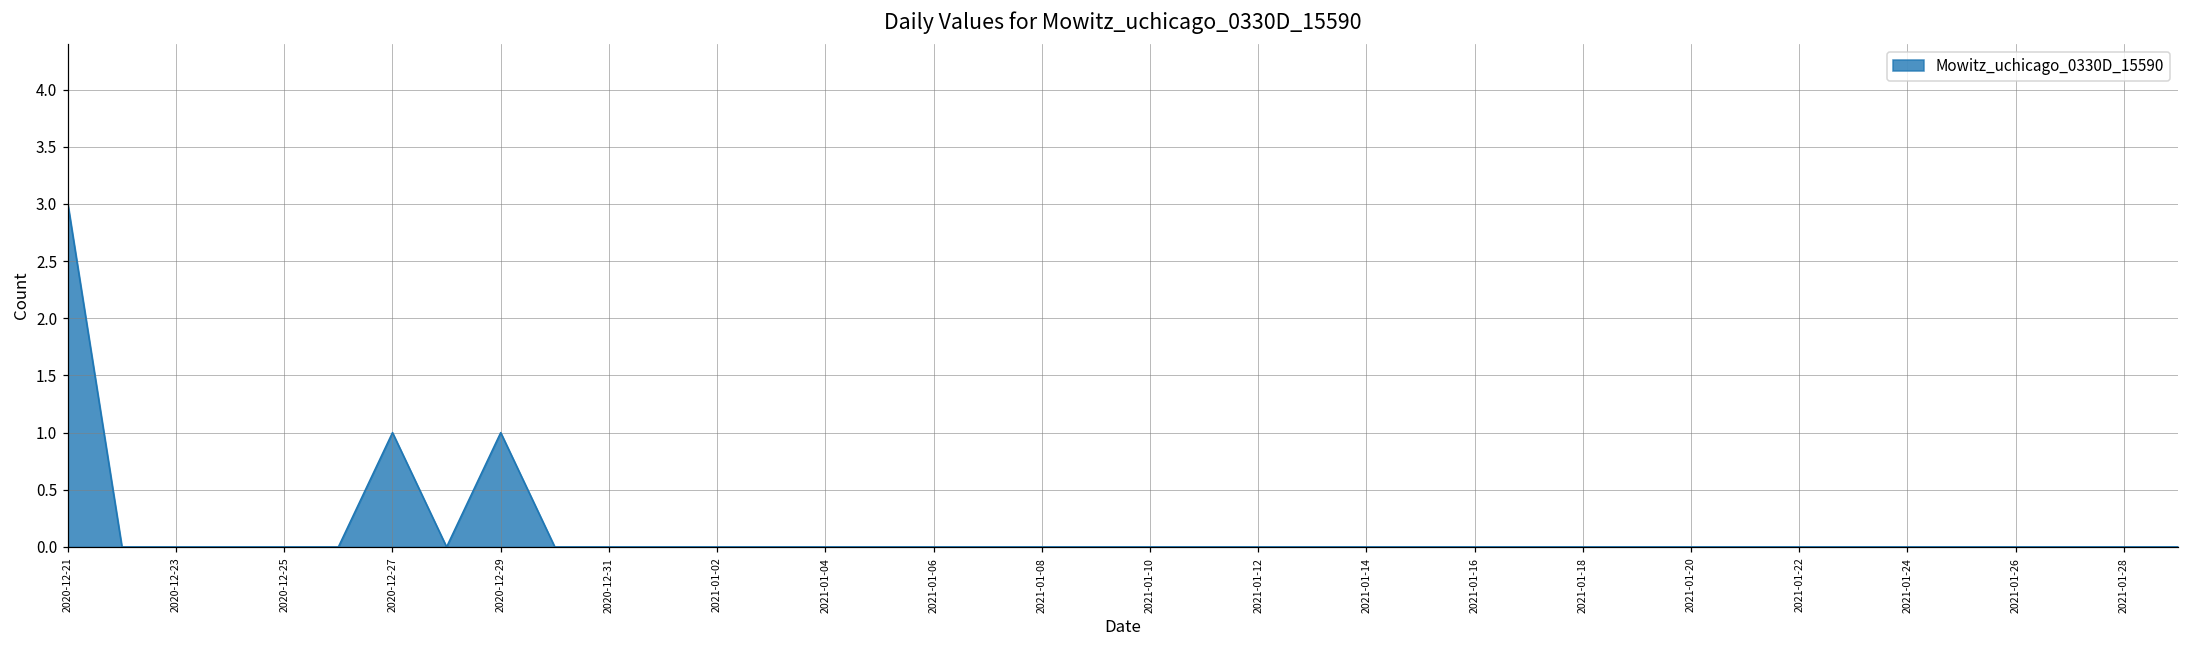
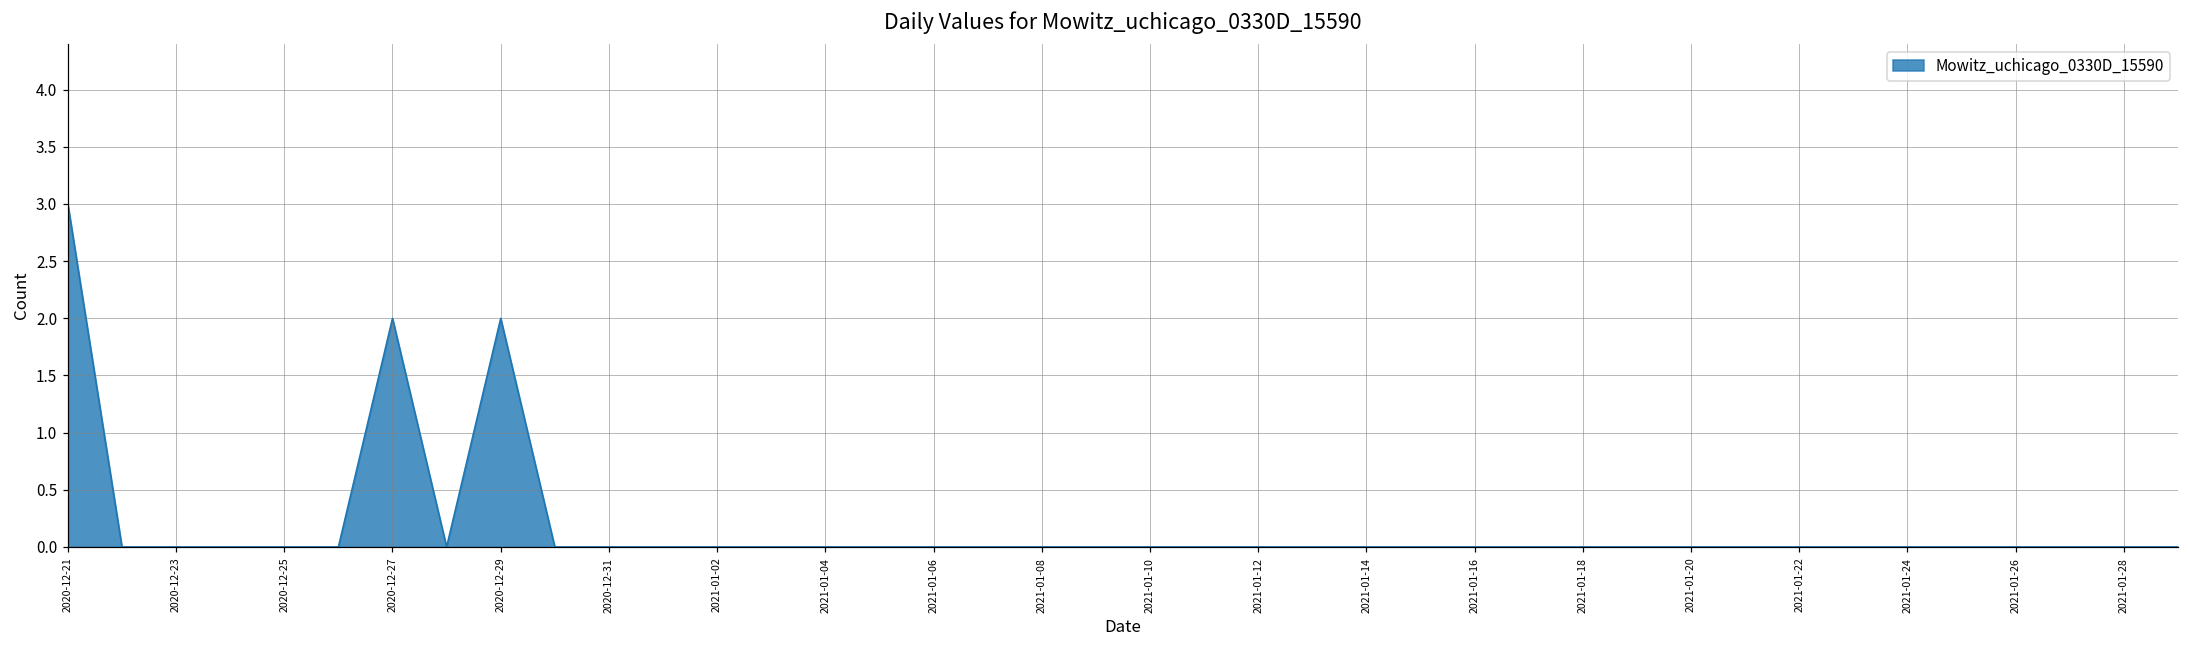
2020-12-27: 1 -> 2
2020-12-29: 1 -> 2
